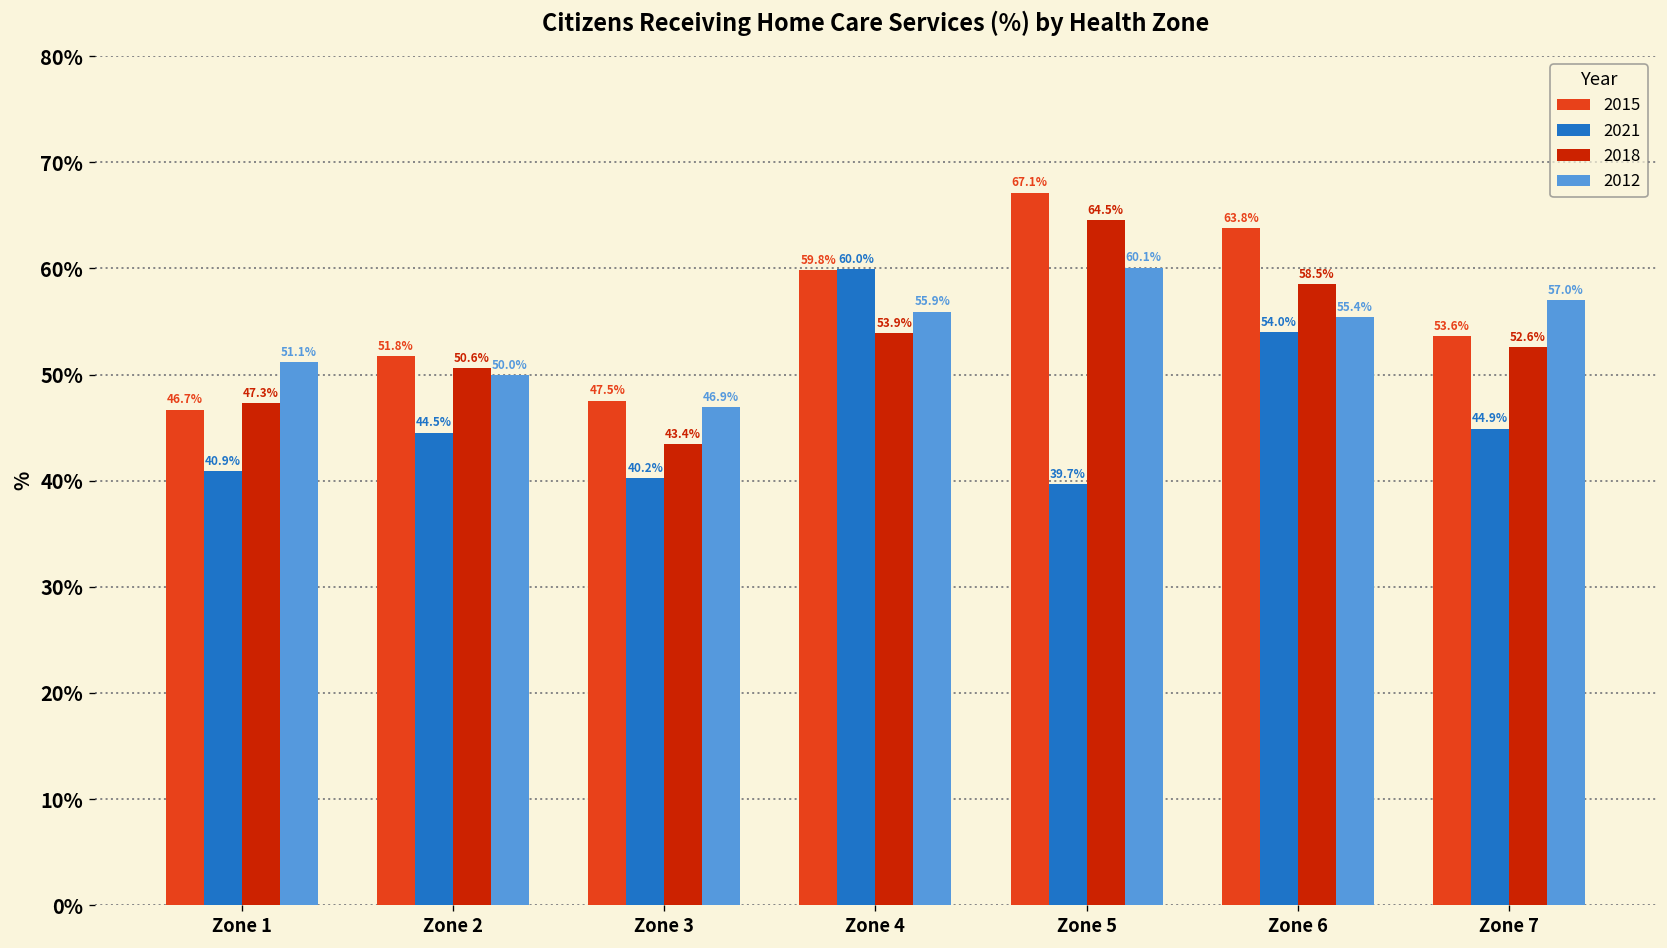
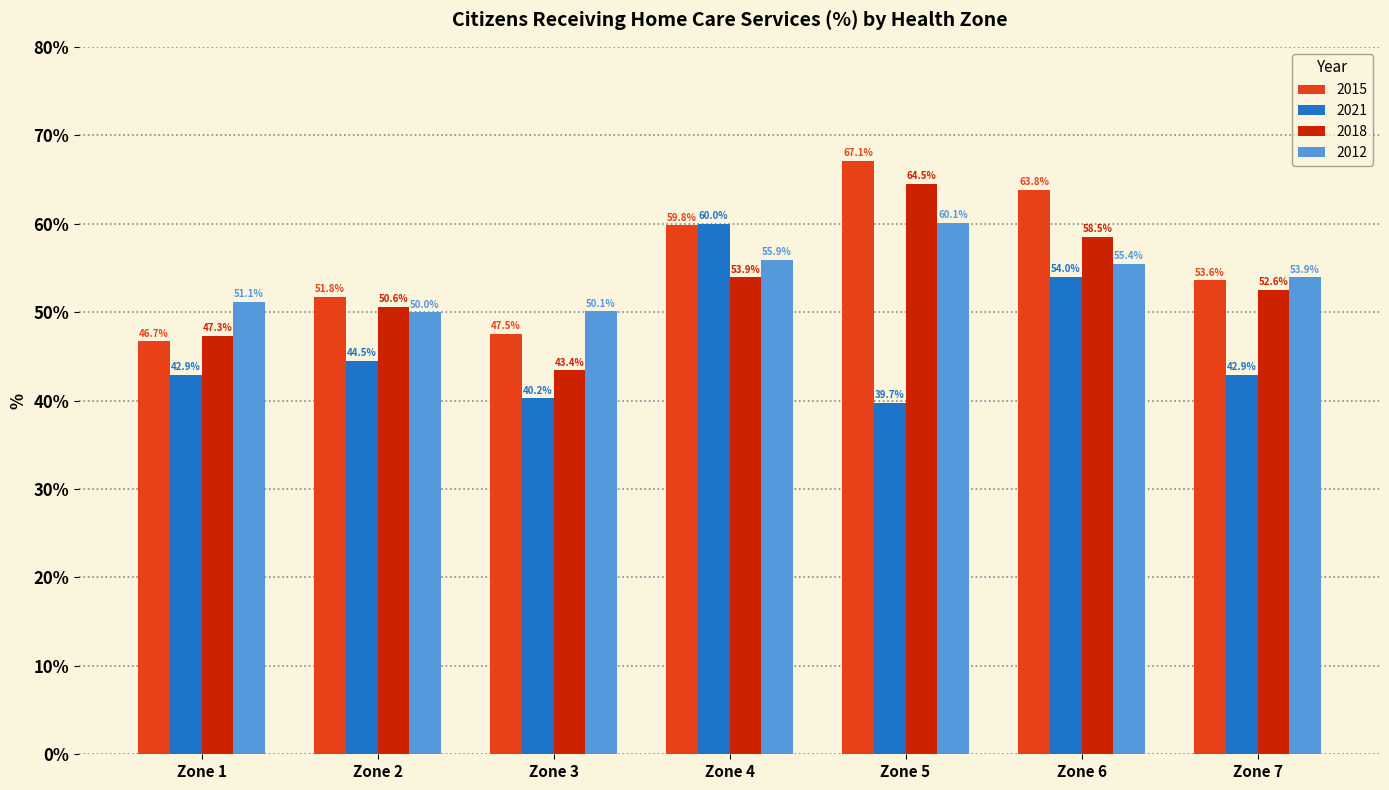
2021, Zone 1: 40.9% -> 42.9%
2012, Zone 3: 46.9% -> 50.1%
2021, Zone 7: 44.9% -> 42.9%
2012, Zone 7: 57.0% -> 53.9%
